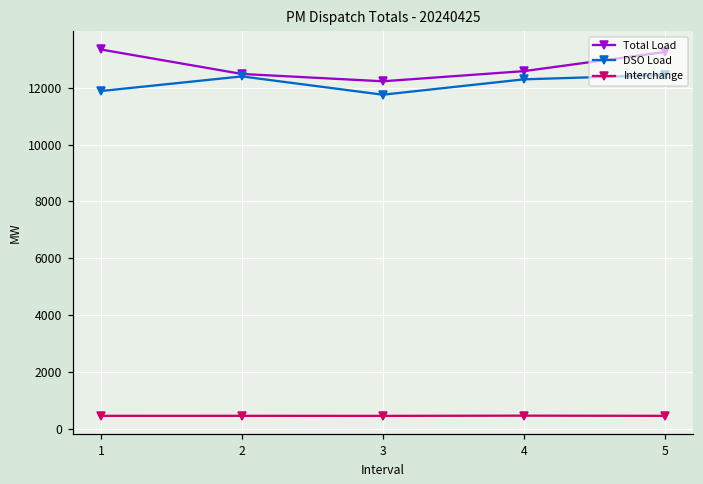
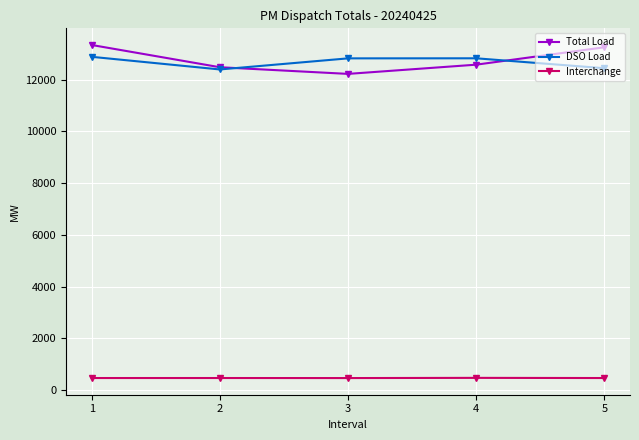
DSO Load, 1: 11900 -> 12900
DSO Load, 3: 11800 -> 12800
DSO Load, 4: 12300 -> 12800
